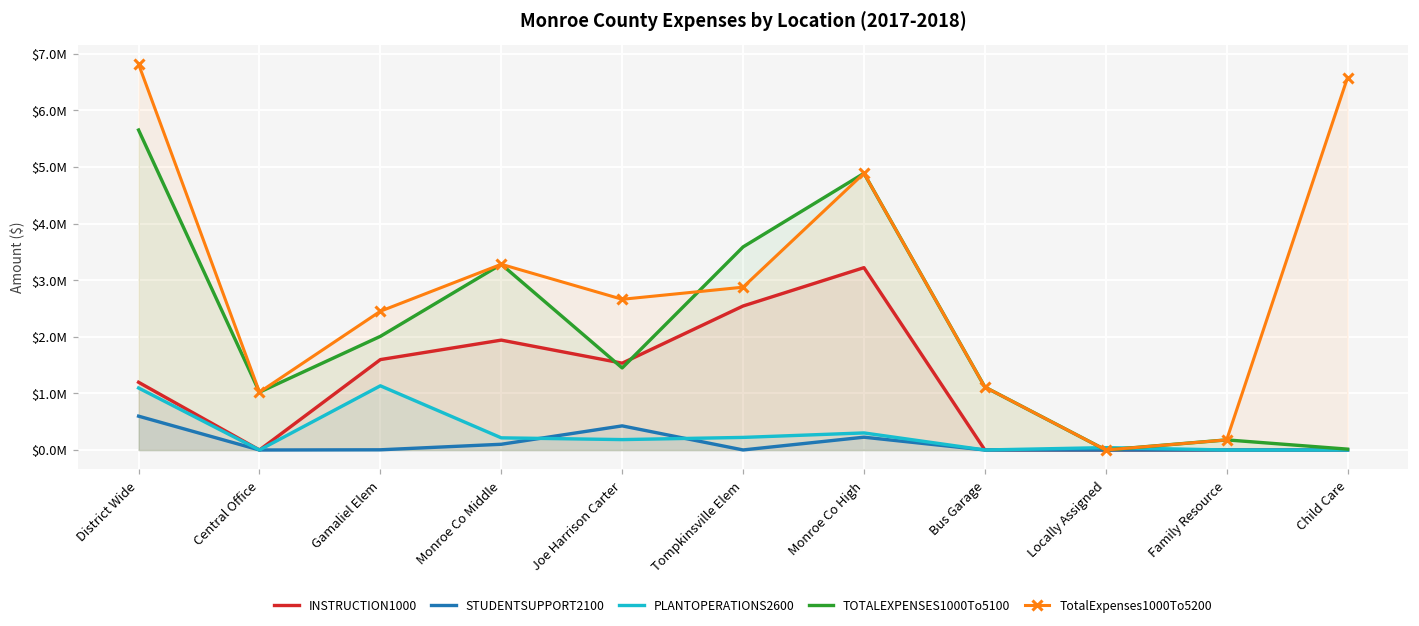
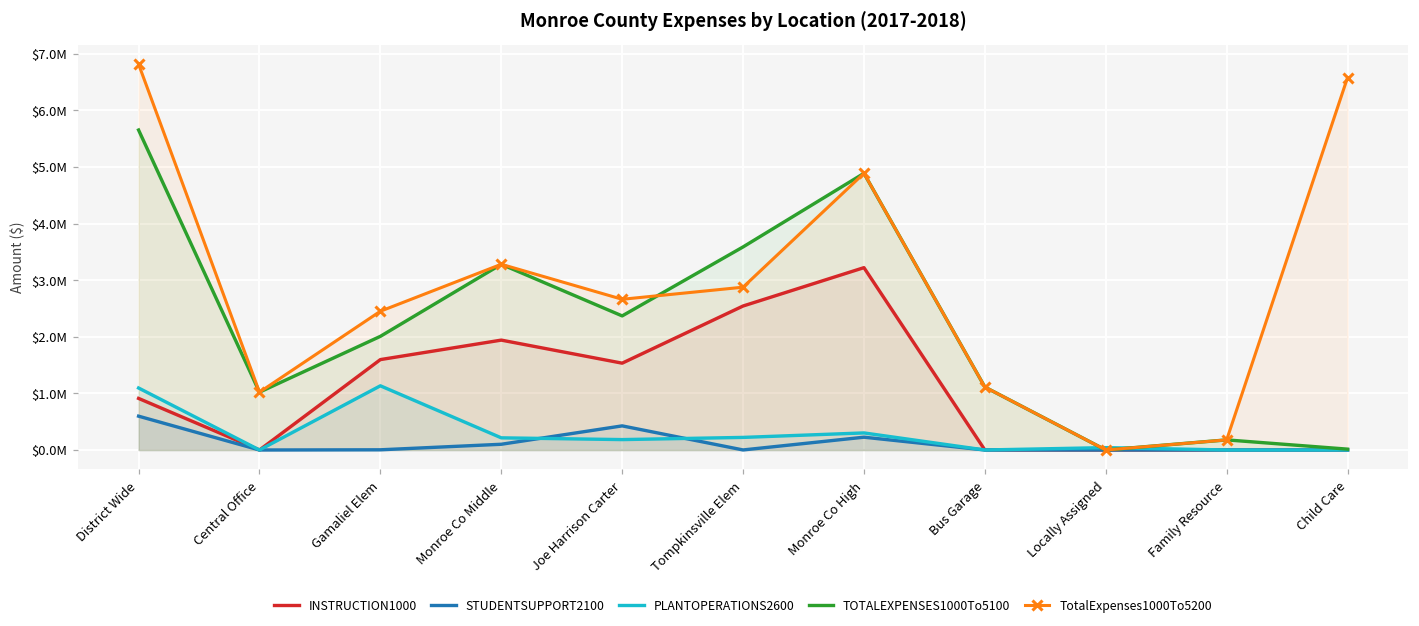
INSTRUCTION1000, District Wide: $1200000 -> $900000
TOTALEXPENSES1000To5100, Joe Harrison Carter: $1400000 -> $2400000
